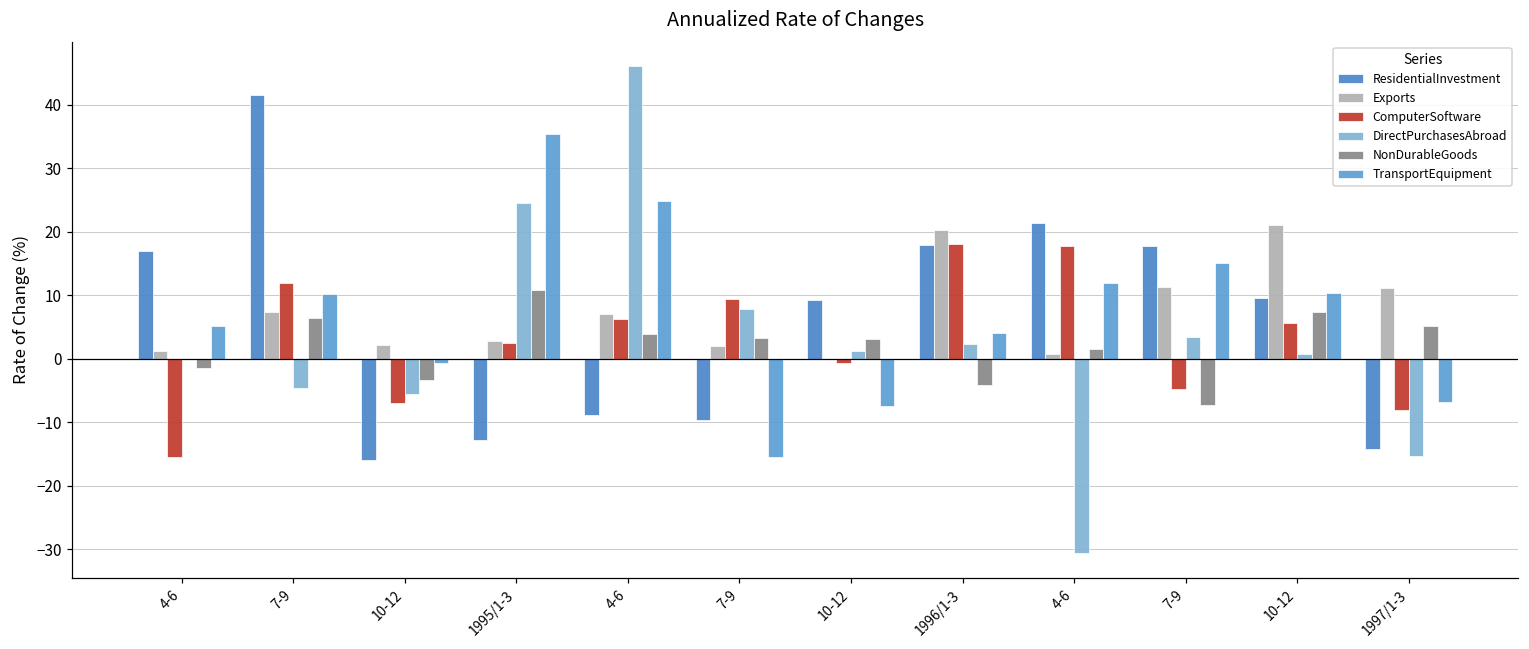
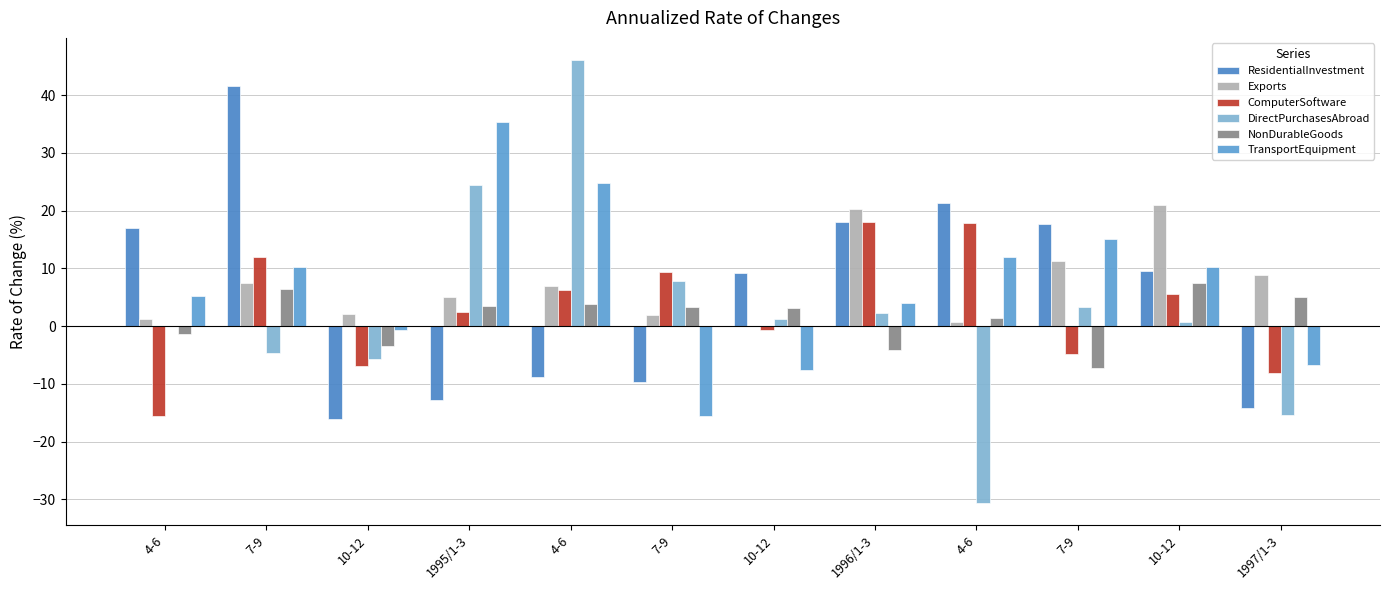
Exports, 1995/1-3: 3 -> 5
NonDurableGoods, 1995/1-3: 11 -> 4
Exports, 1997/1-3: 11 -> 9
